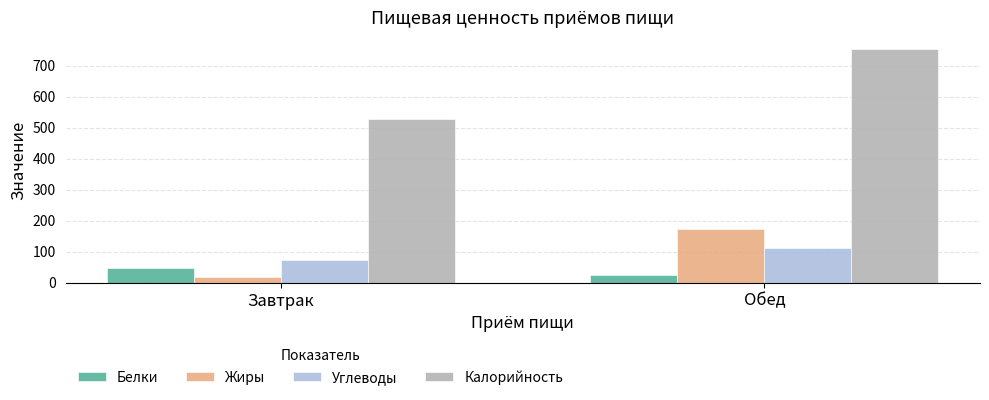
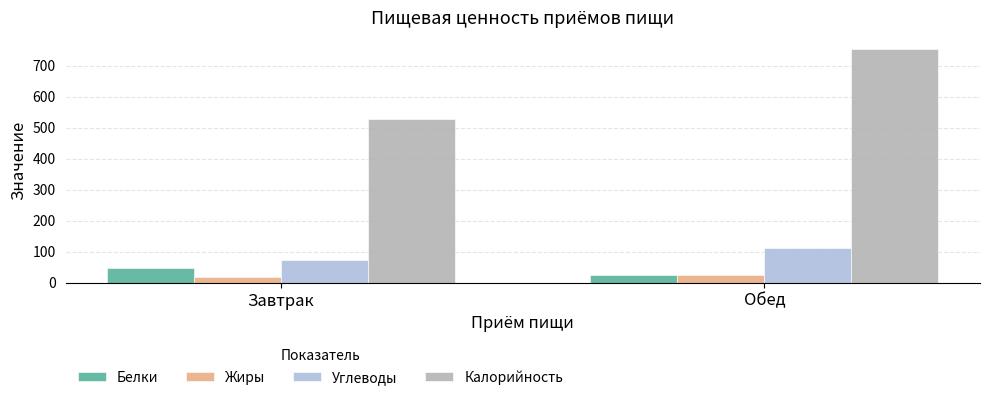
Жиры, Обед: 170 -> 20
